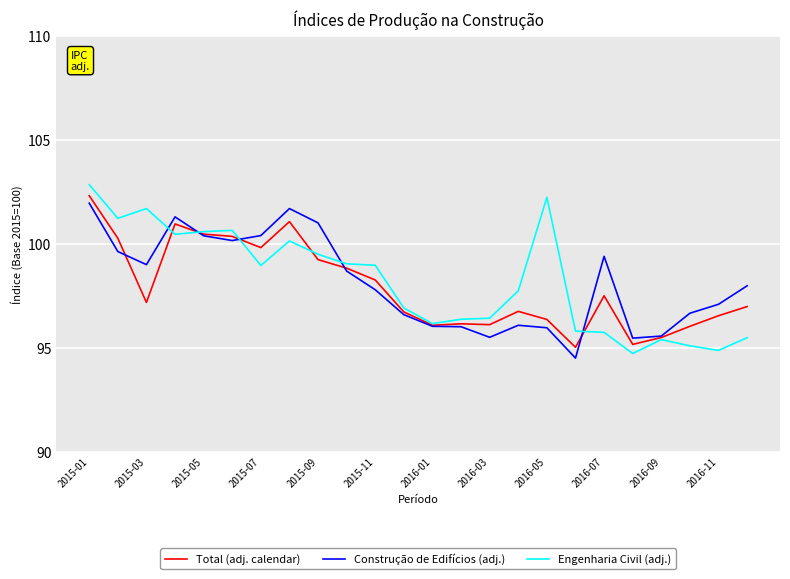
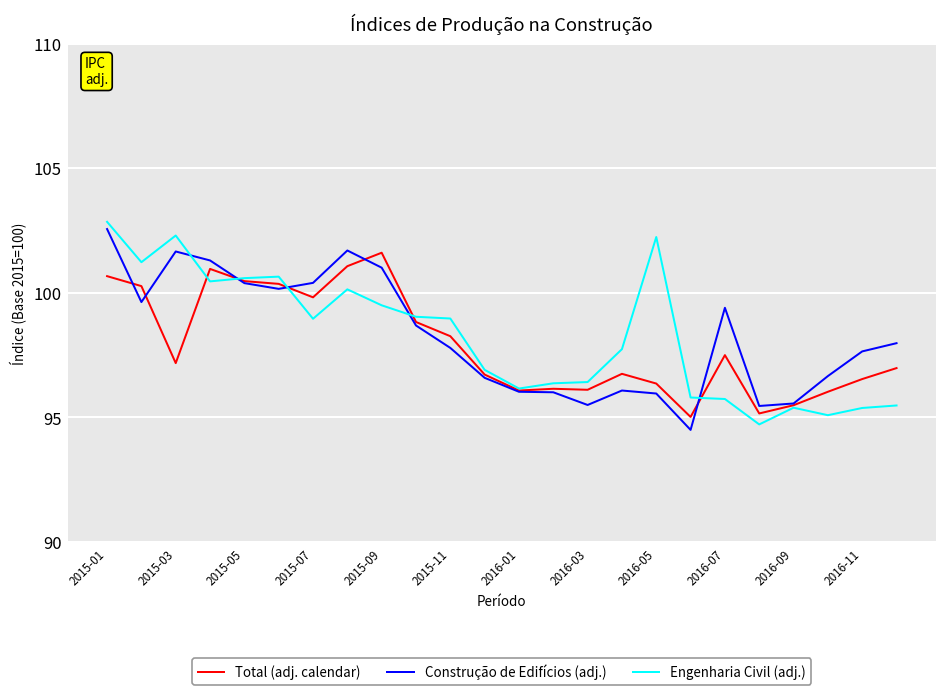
Total (adj. calendar), 2015-01: 102.3 -> 100.7
Construção de Edifícios (adj.), 2015-01: 102.0 -> 102.6
Construção de Edifícios (adj.), 2015-03: 99.0 -> 101.7
Engenharia Civil (adj.), 2015-03: 101.7 -> 102.3
Total (adj. calendar), 2015-09: 99.2 -> 101.6
Construção de Edifícios (adj.), 2016-11: 97.1 -> 97.7
Engenharia Civil (adj.), 2016-11: 94.9 -> 95.4
